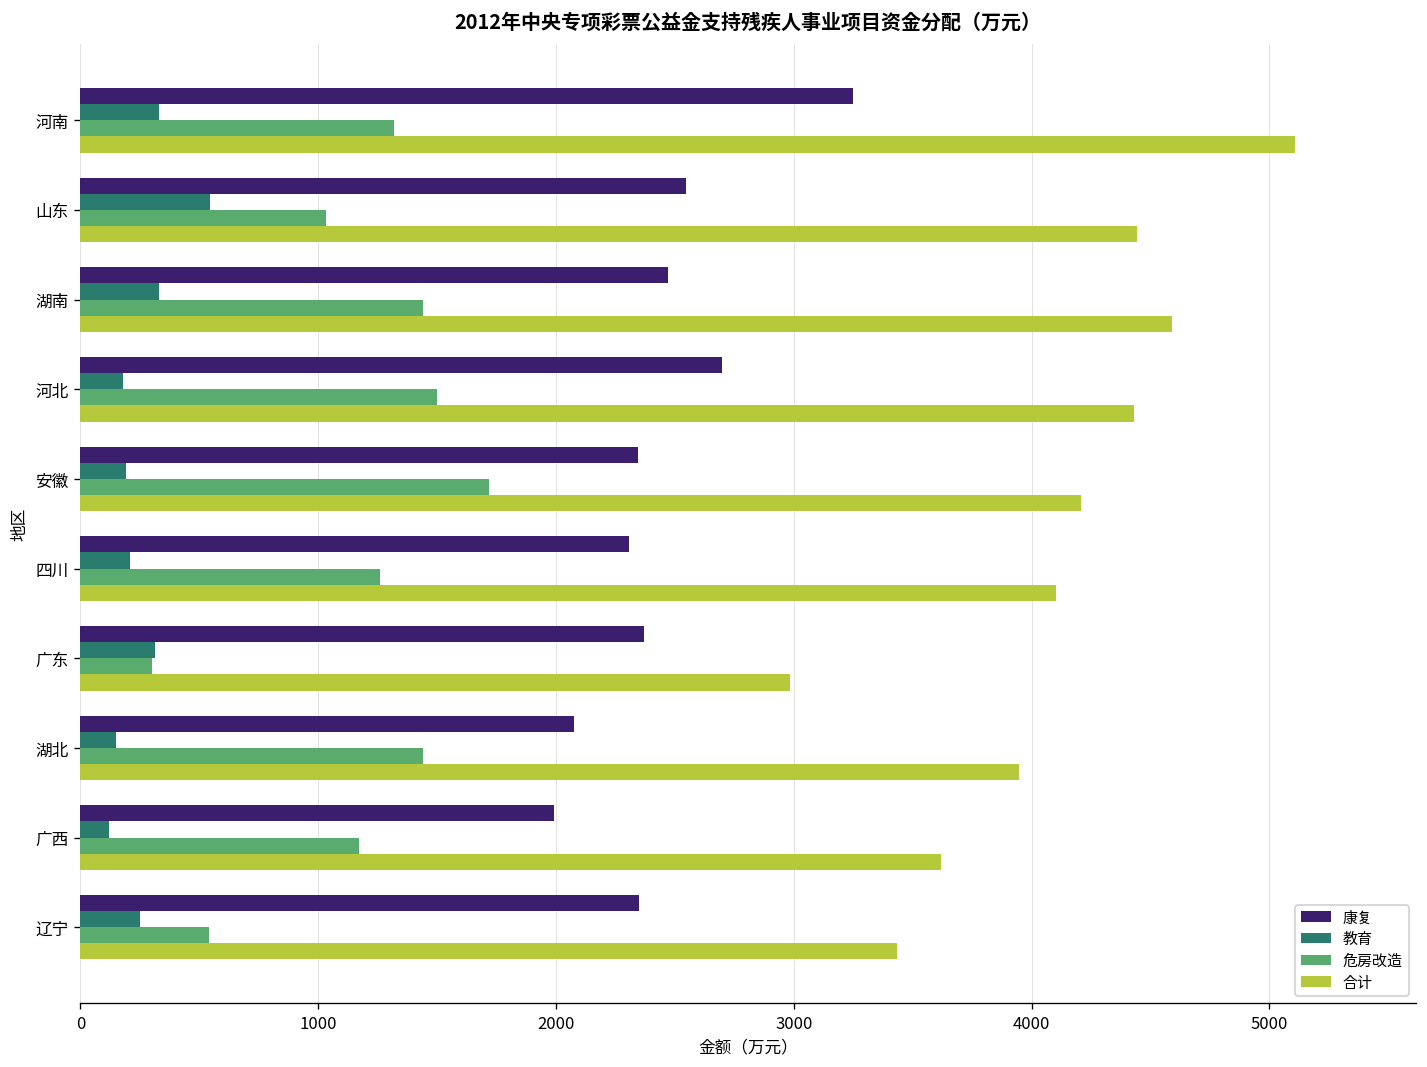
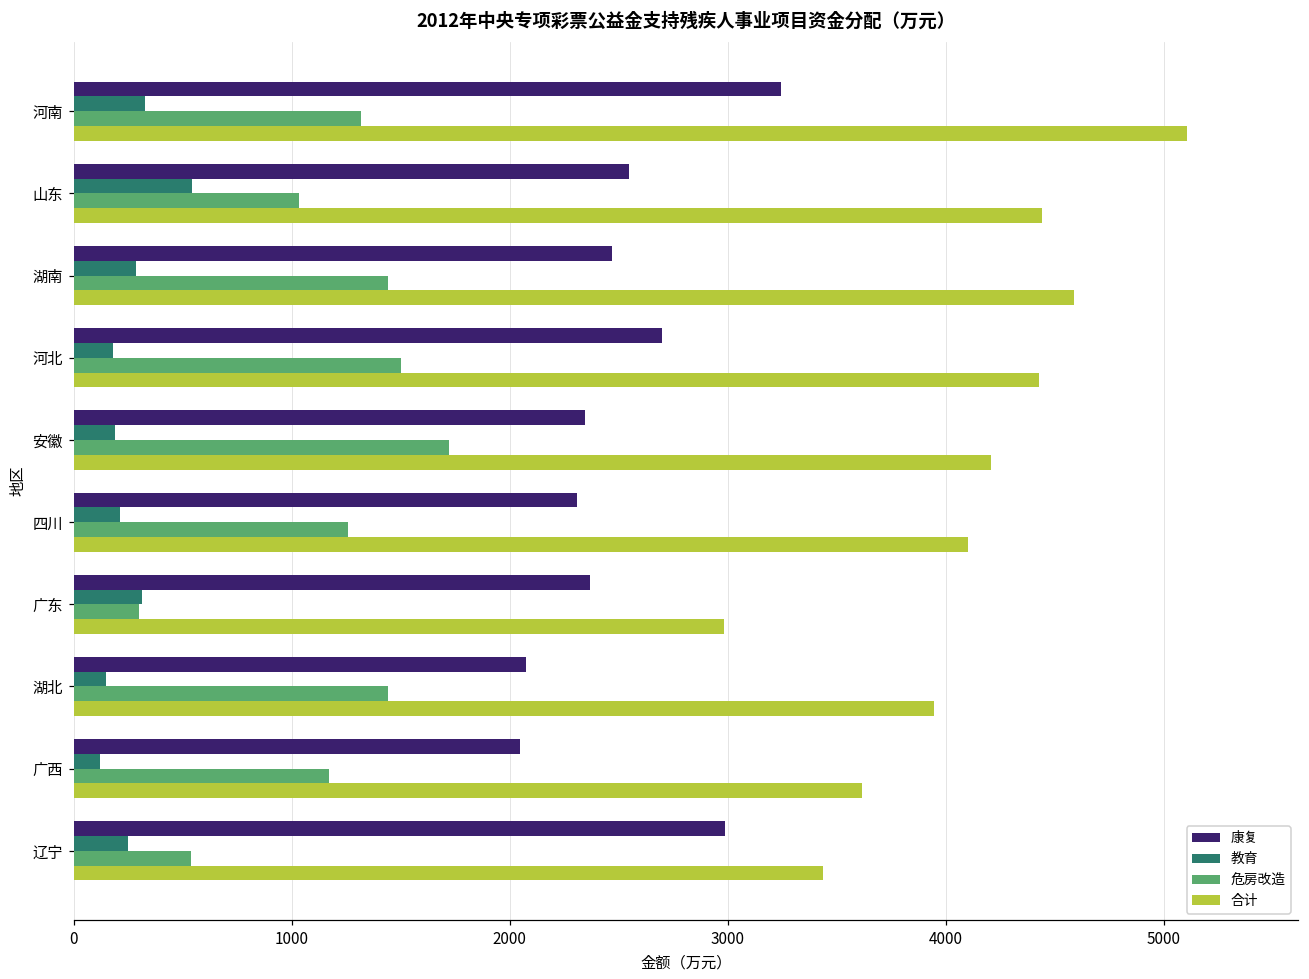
教育, 湖南: 330 -> 290
康复, 广西: 1990 -> 2050
康复, 辽宁: 2350 -> 2990
